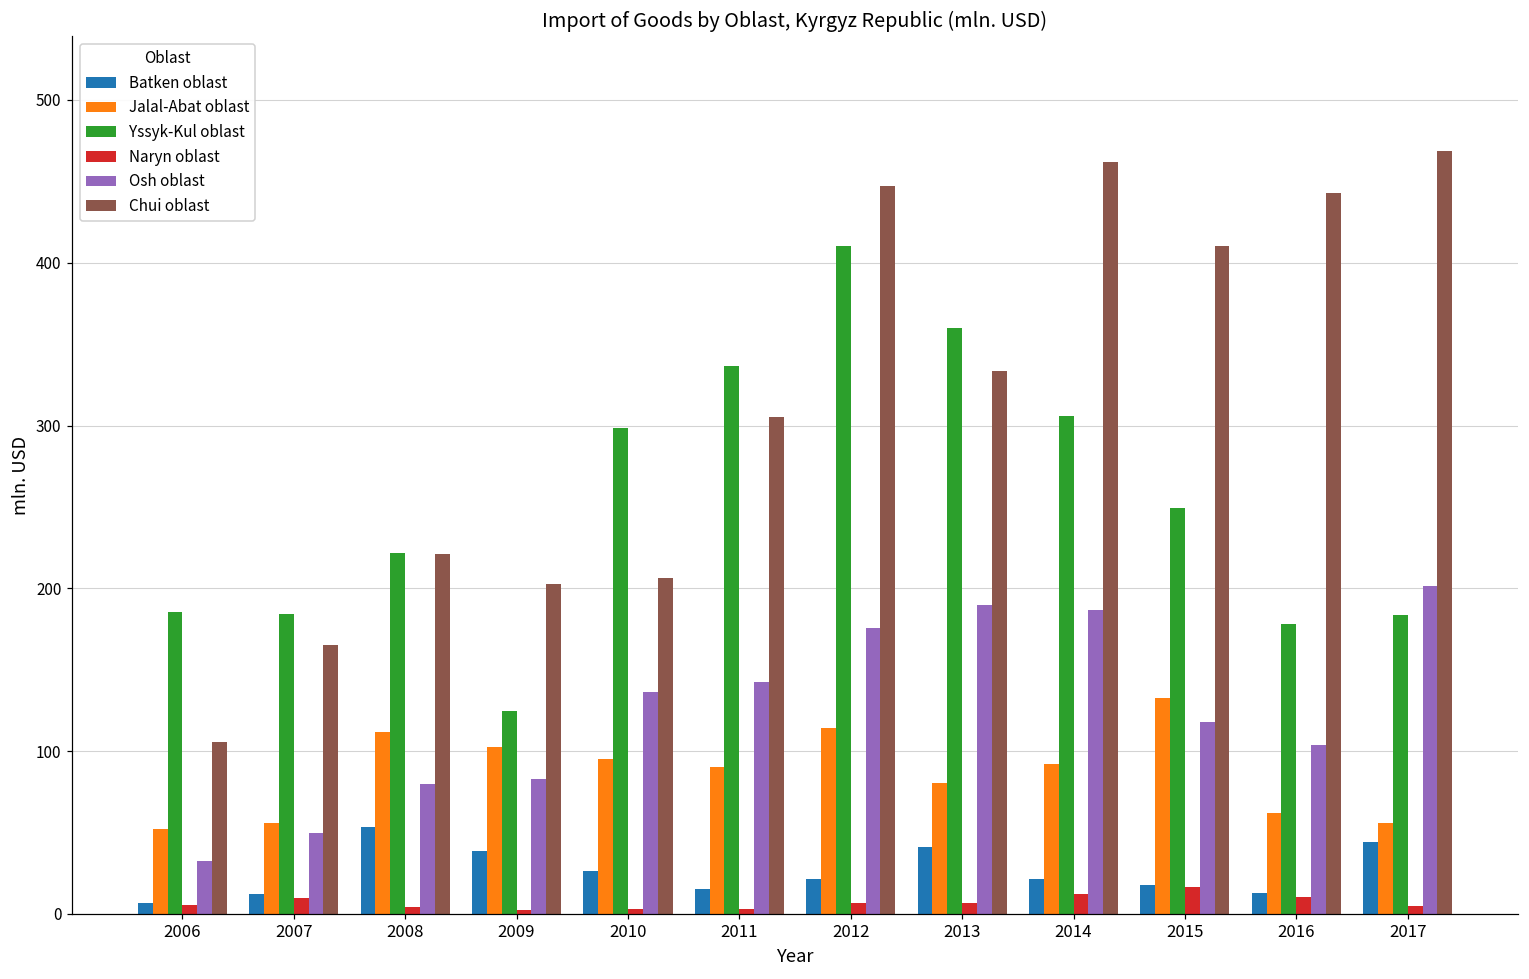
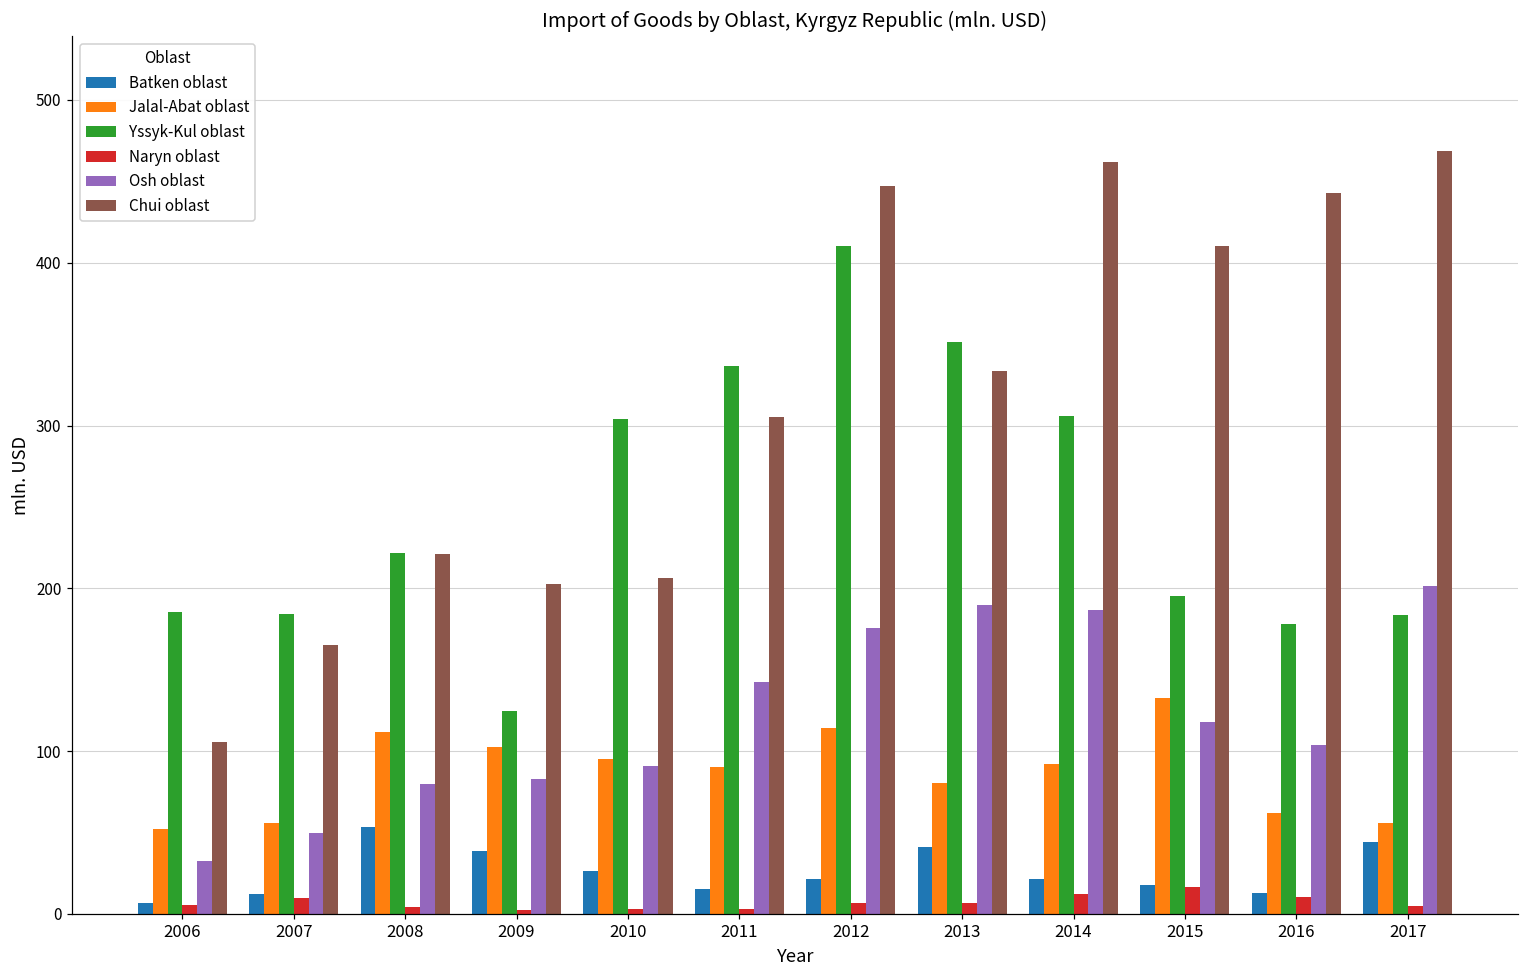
Yssyk-Kul oblast, 2010: 298 -> 304
Osh oblast, 2010: 136 -> 91
Yssyk-Kul oblast, 2013: 360 -> 351
Yssyk-Kul oblast, 2015: 249 -> 195
